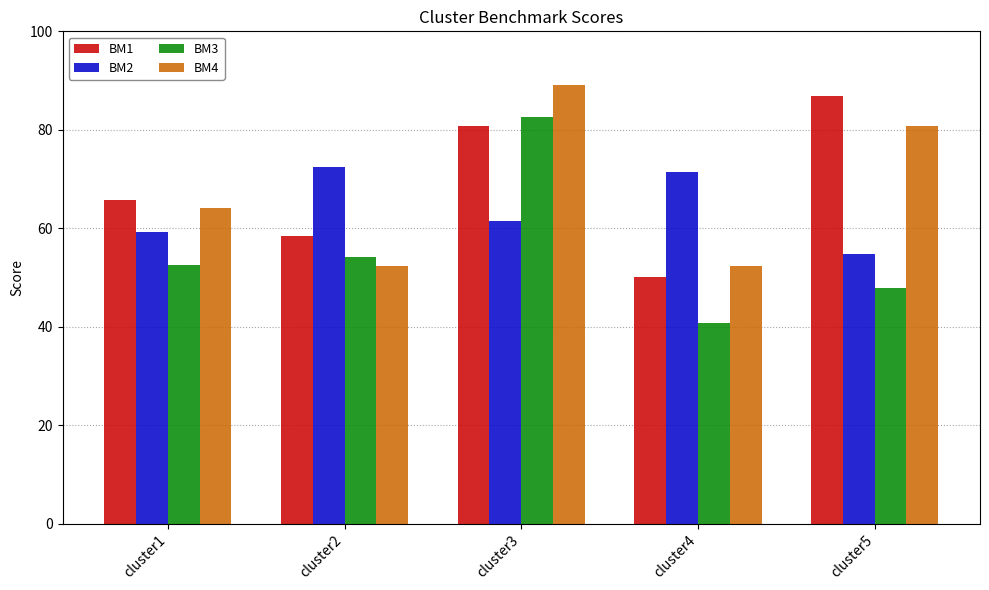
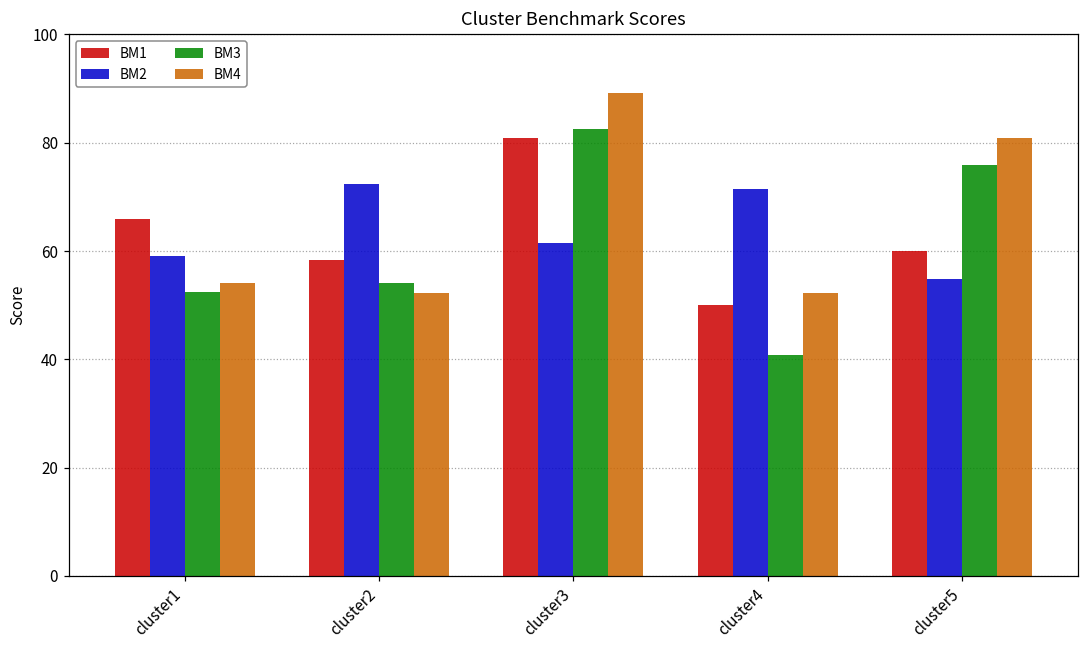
BM4, cluster1: 64 -> 54
BM1, cluster5: 87 -> 60
BM3, cluster5: 48 -> 76
